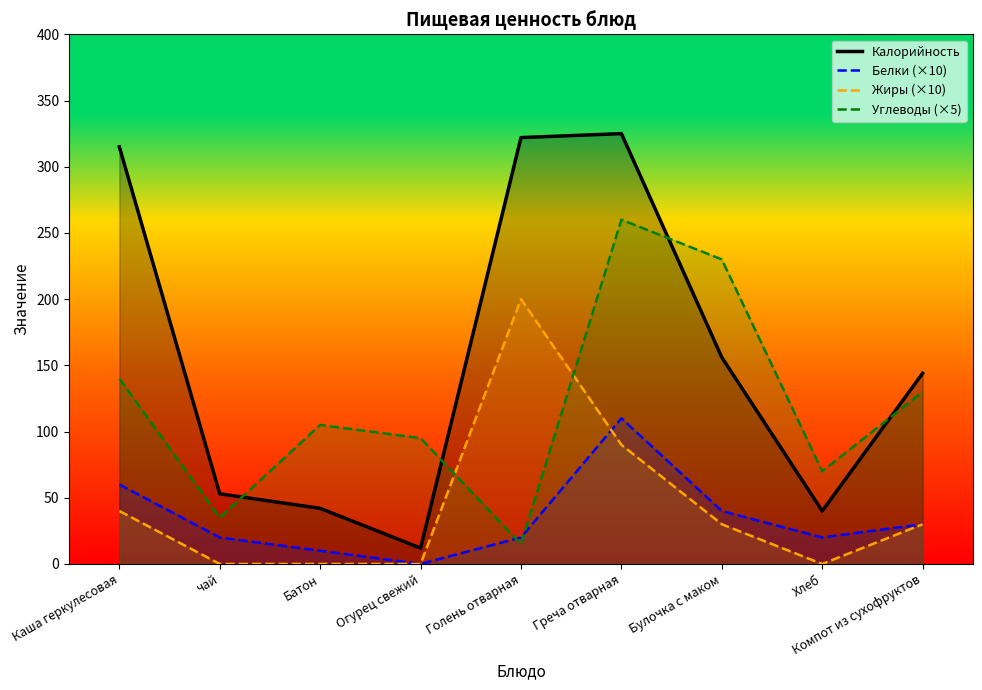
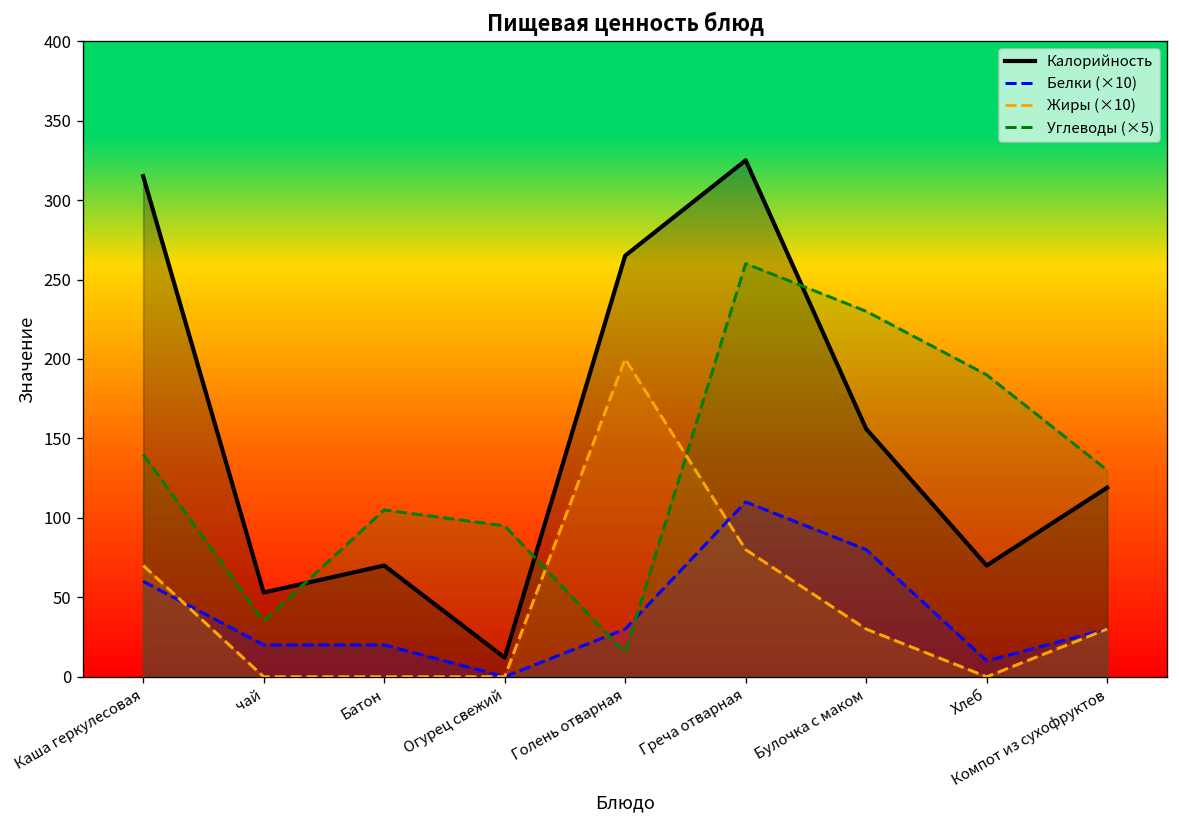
Жиры (×10), Каша геркулесовая: 40 -> 70
Калорийность, Батон: 42 -> 70
Белки (×10), Батон: 10 -> 20
Калорийность, Голень отварная: 322 -> 265
Белки (×10), Голень отварная: 20 -> 30
Жиры (×10), Греча отварная: 90 -> 80
Белки (×10), Булочка с маком: 40 -> 80
Калорийность, Хлеб: 40 -> 70
Белки (×10), Хлеб: 20 -> 10
Углеводы (×5), Хлеб: 70 -> 190
Калорийность, Компот из сухофруктов: 144 -> 119
